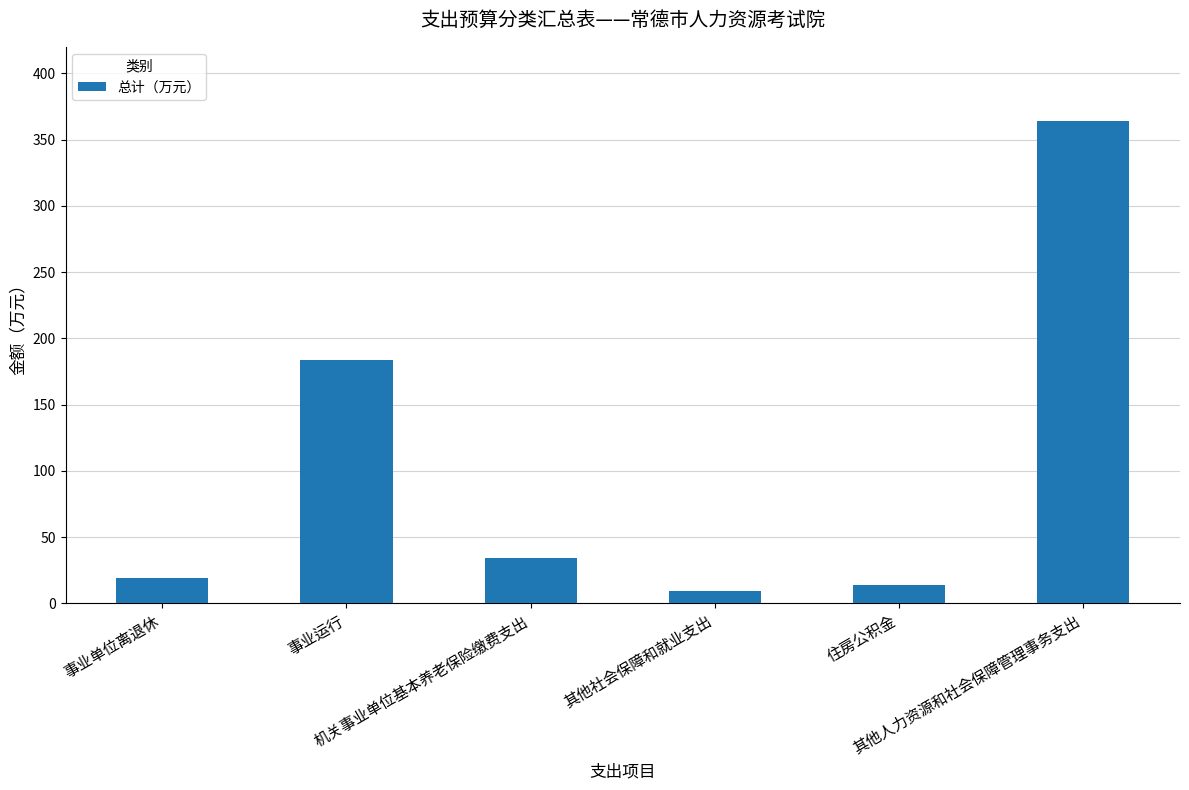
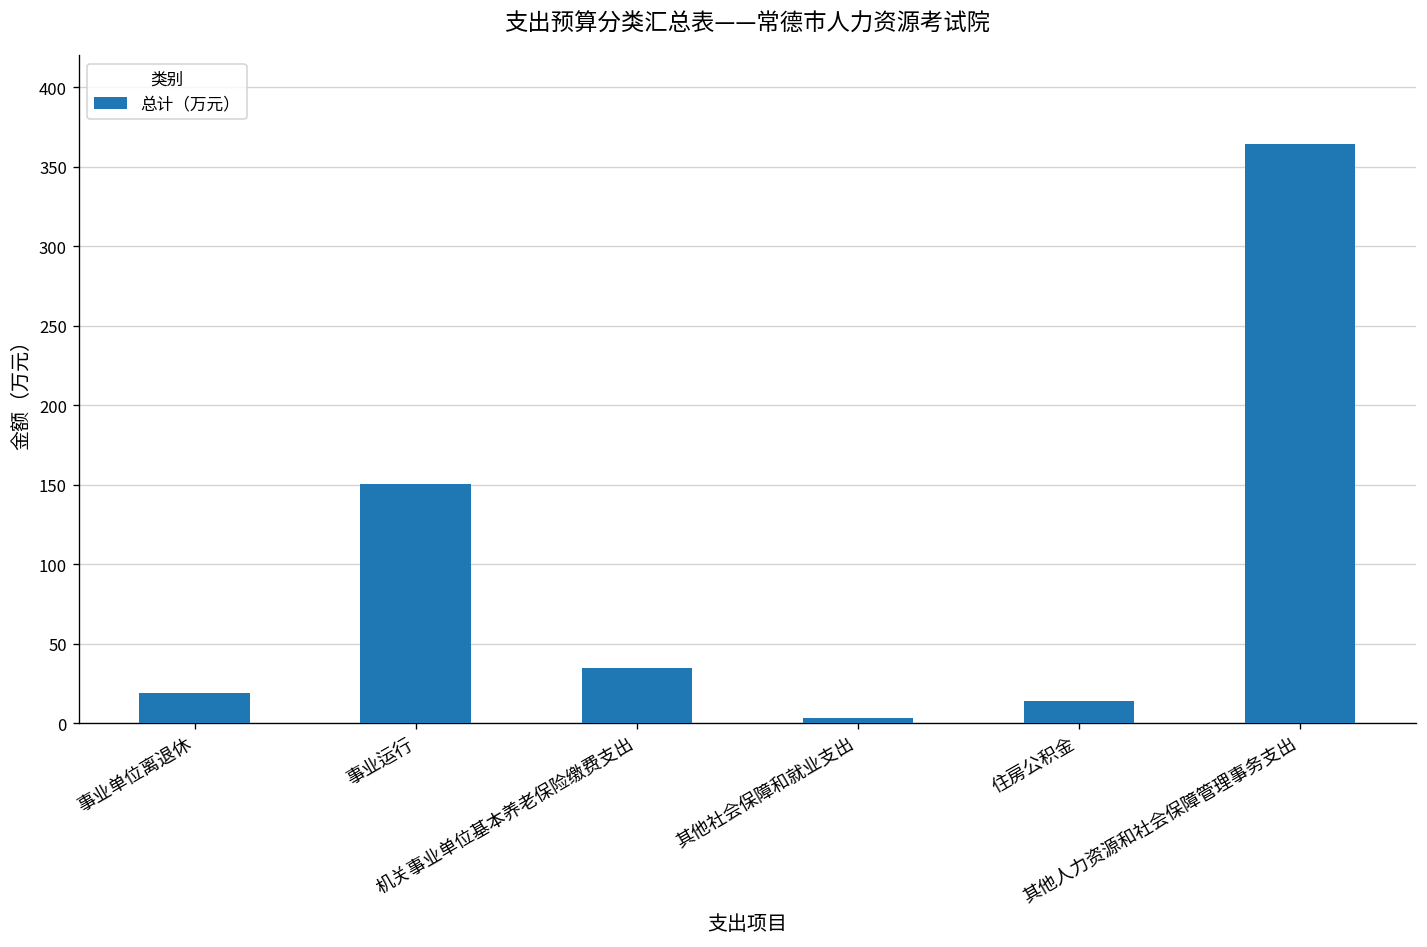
事业运行: 184 -> 150
其他社会保障和就业支出: 9 -> 3
